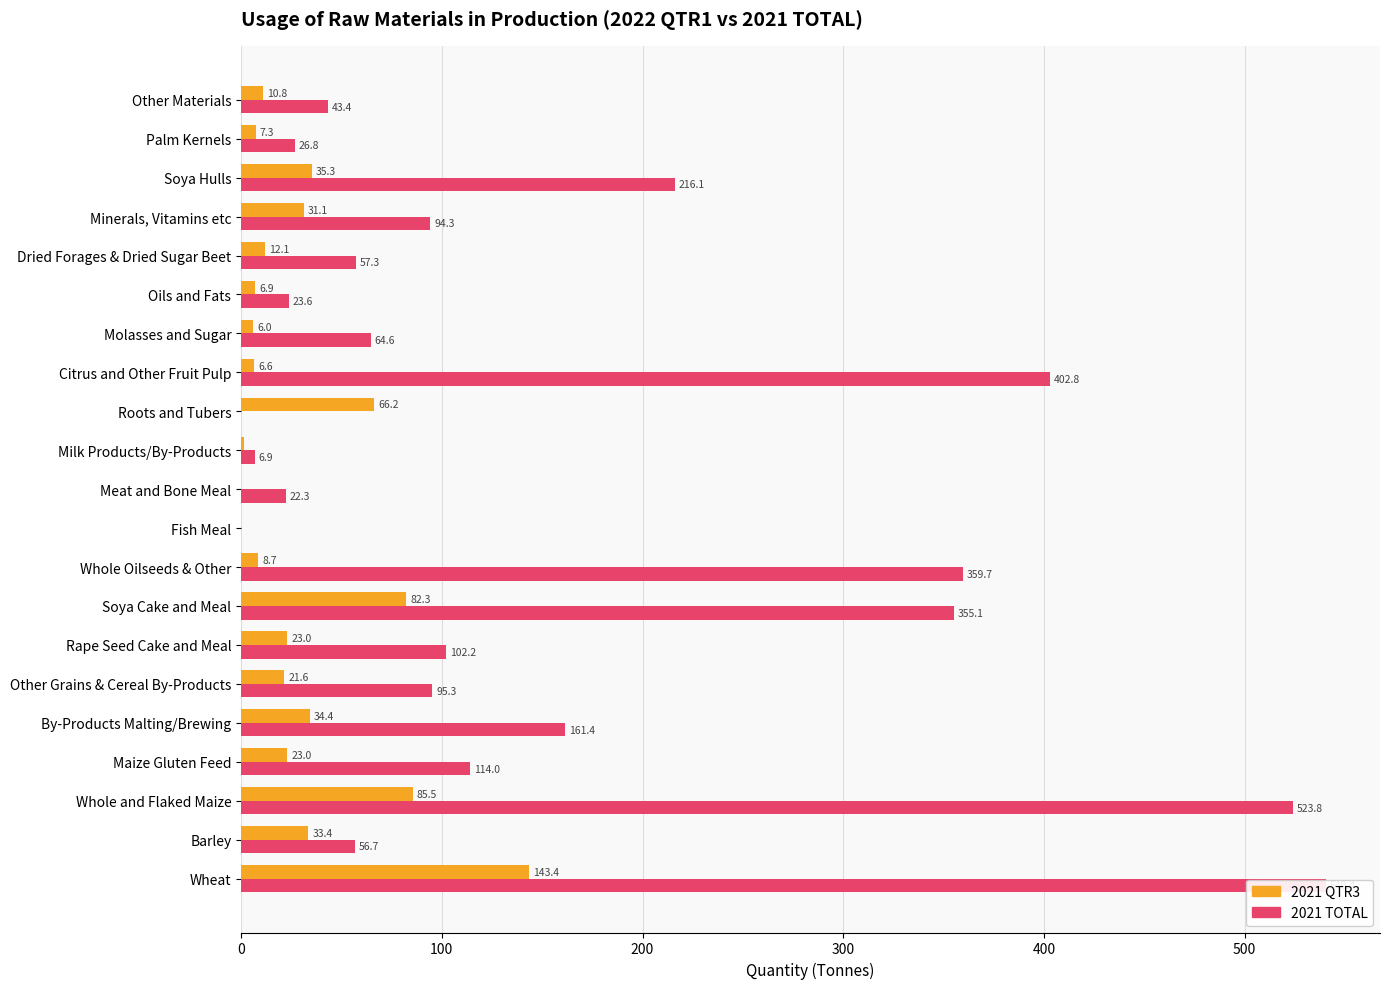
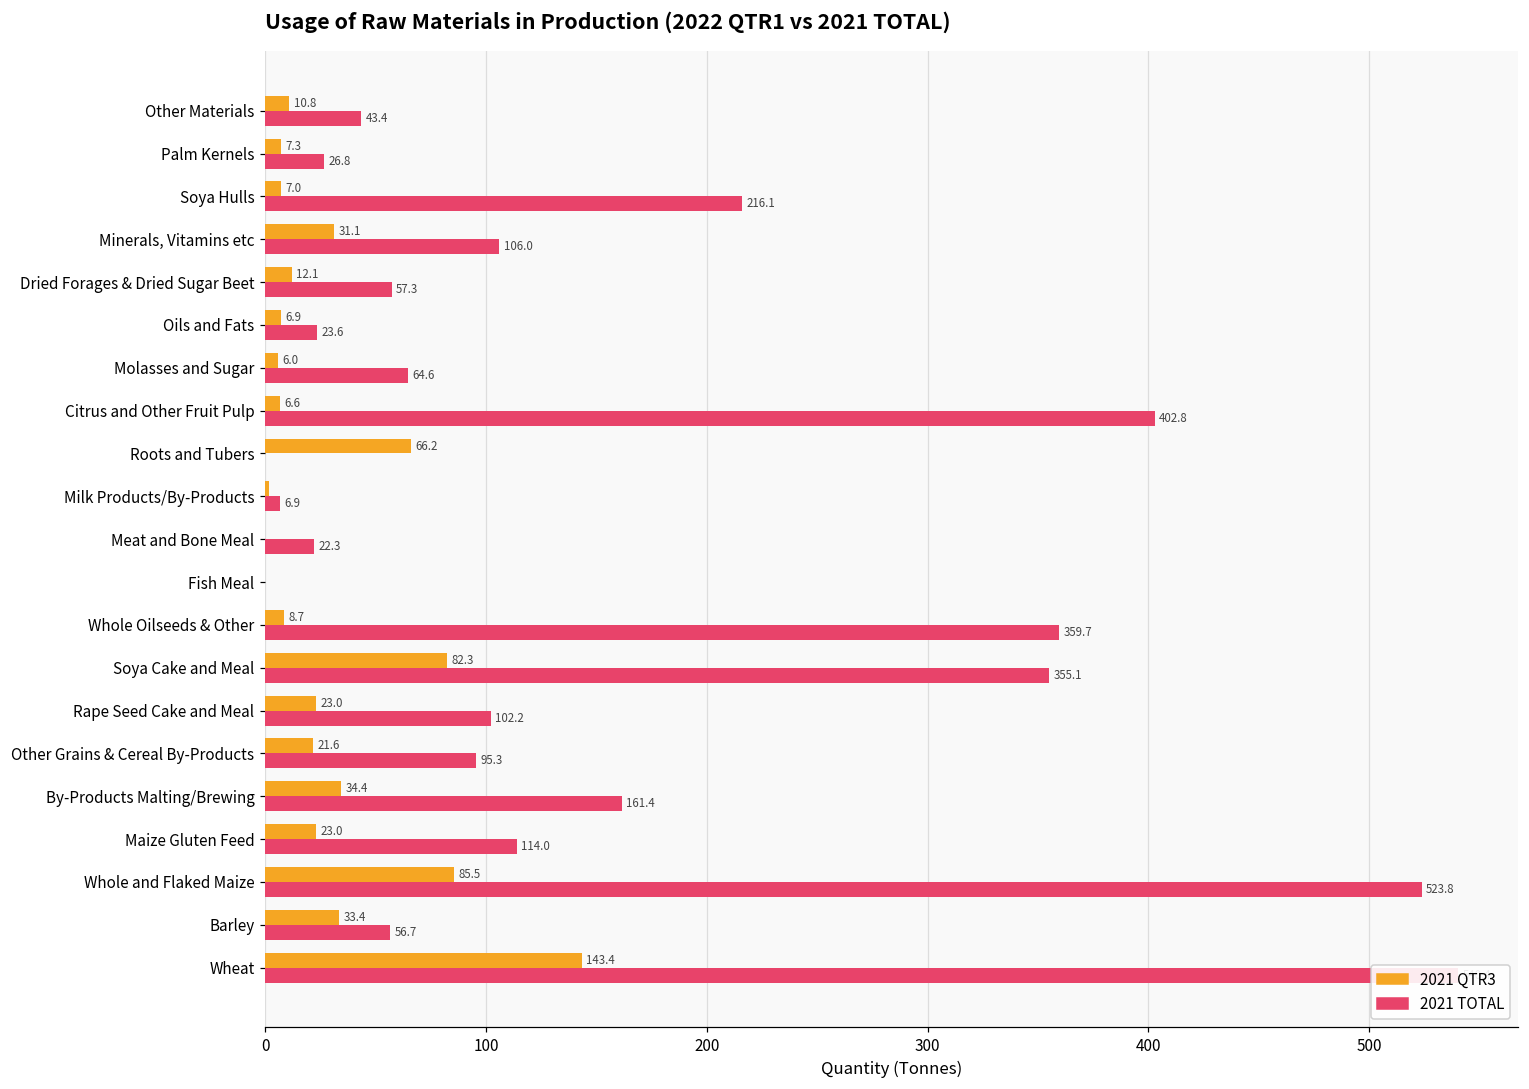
2021 QTR3, Soya Hulls: 35.3 -> 7.0
2021 TOTAL, Minerals, Vitamins etc: 94.3 -> 106.0
